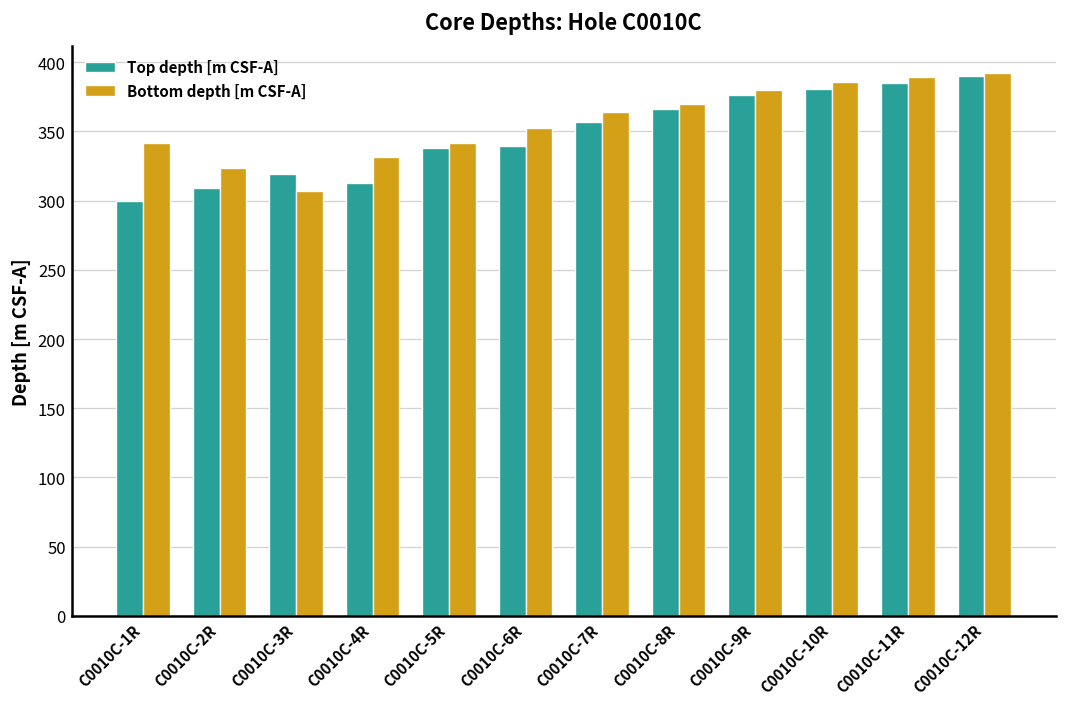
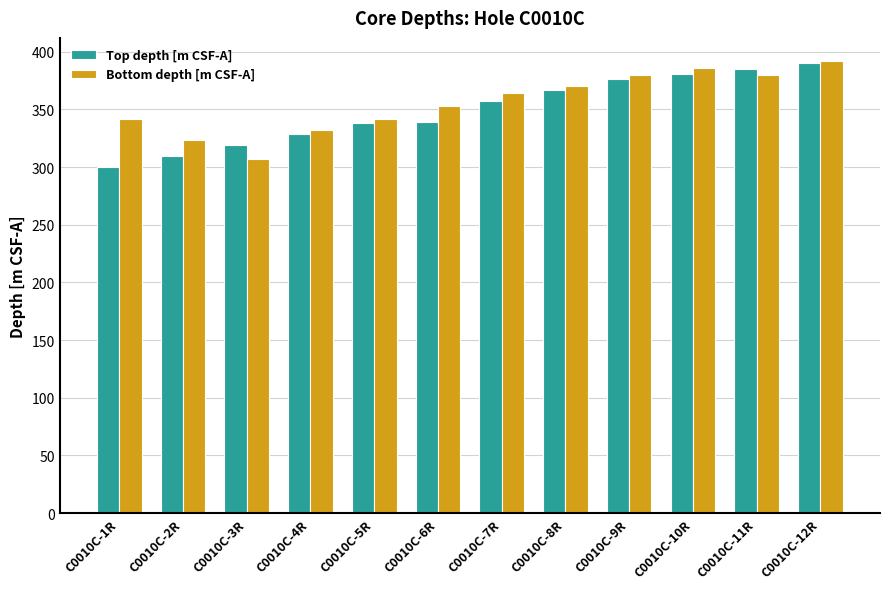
Top depth [m CSF-A], C0010C-4R: 313 -> 329
Bottom depth [m CSF-A], C0010C-11R: 389 -> 380
